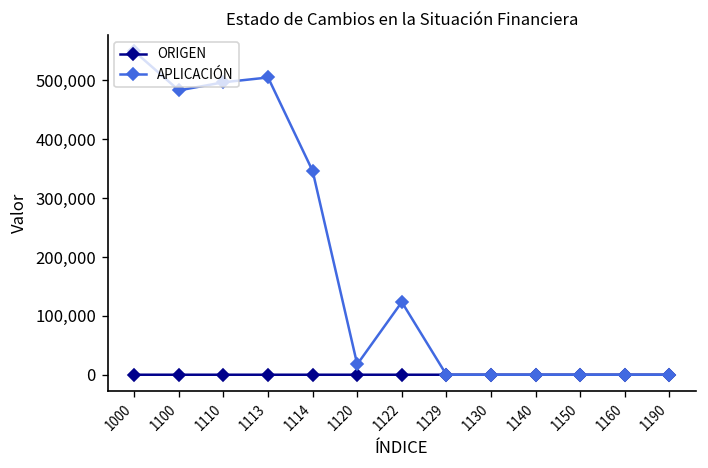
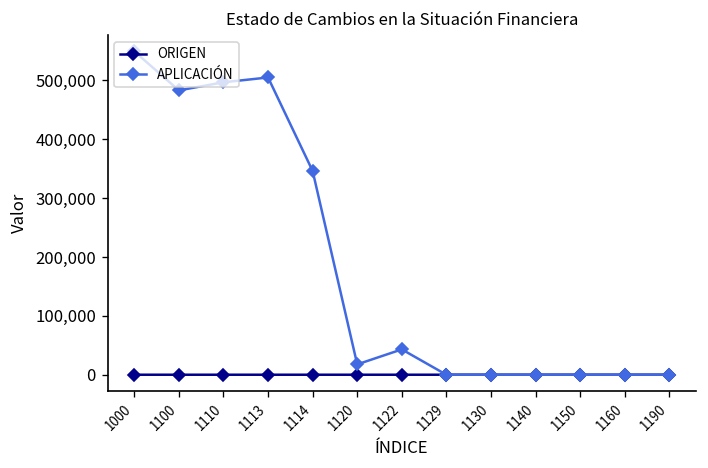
APLICACIÓN, 1122: 120,000 -> 40,000
